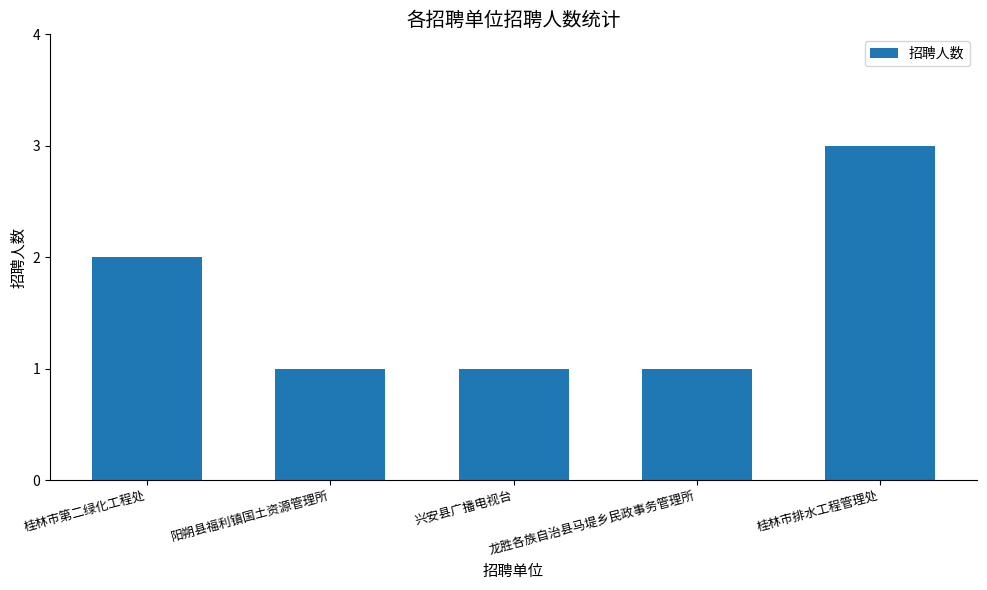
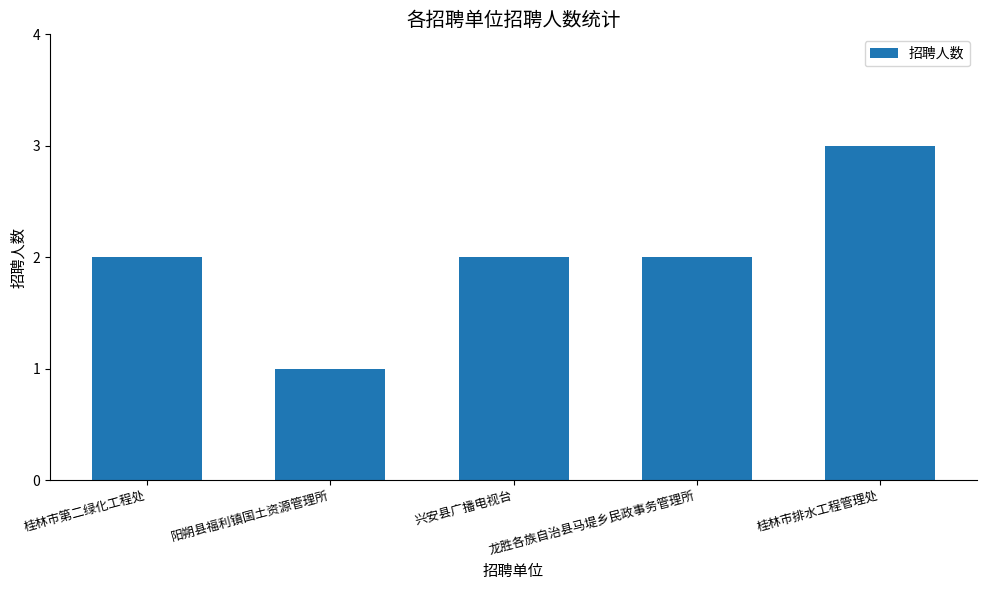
兴安县广播电视台: 1 -> 2
龙胜各族自治县马堤乡民政事务管理所: 1 -> 2
